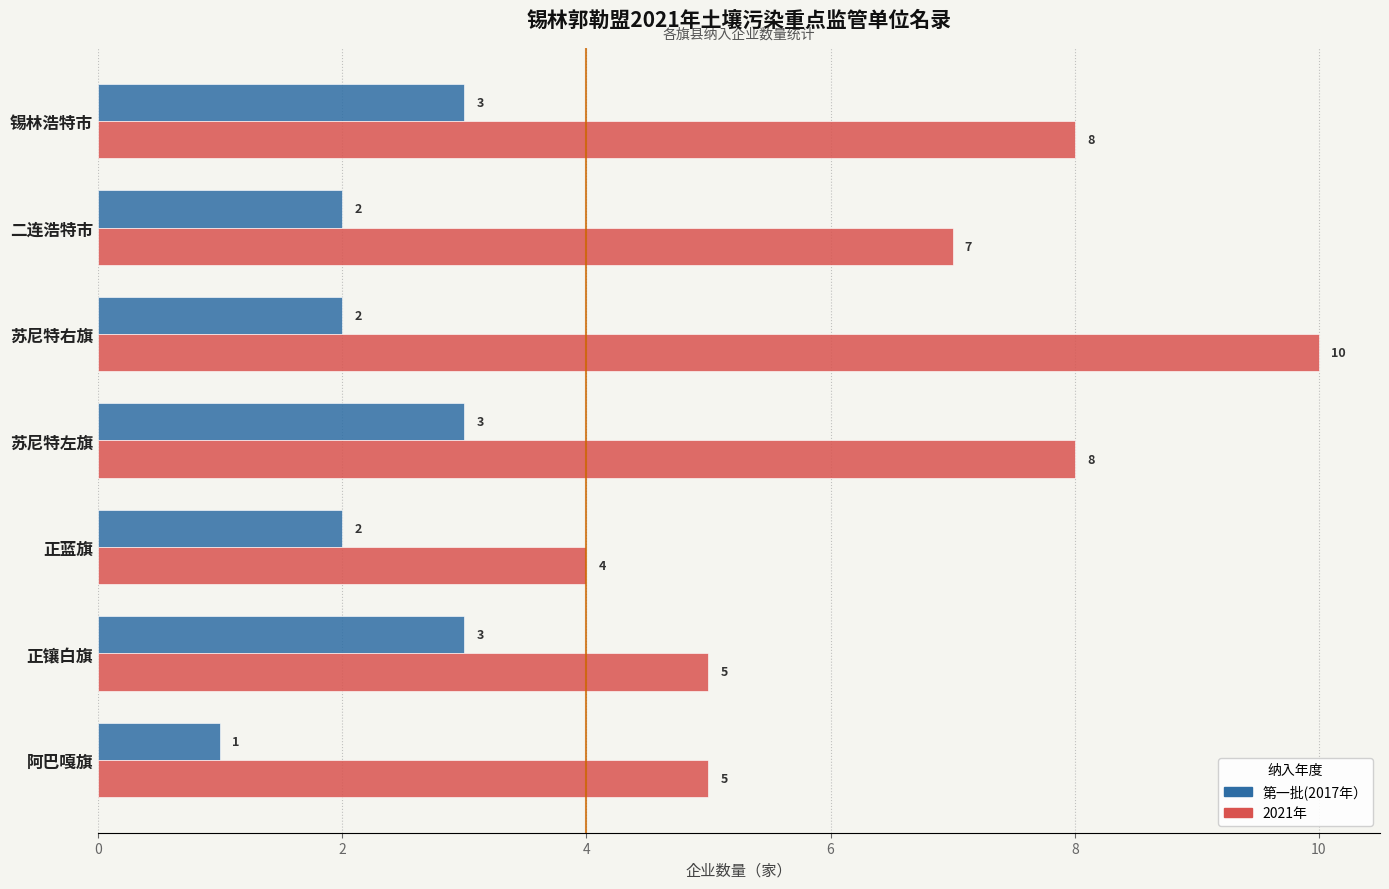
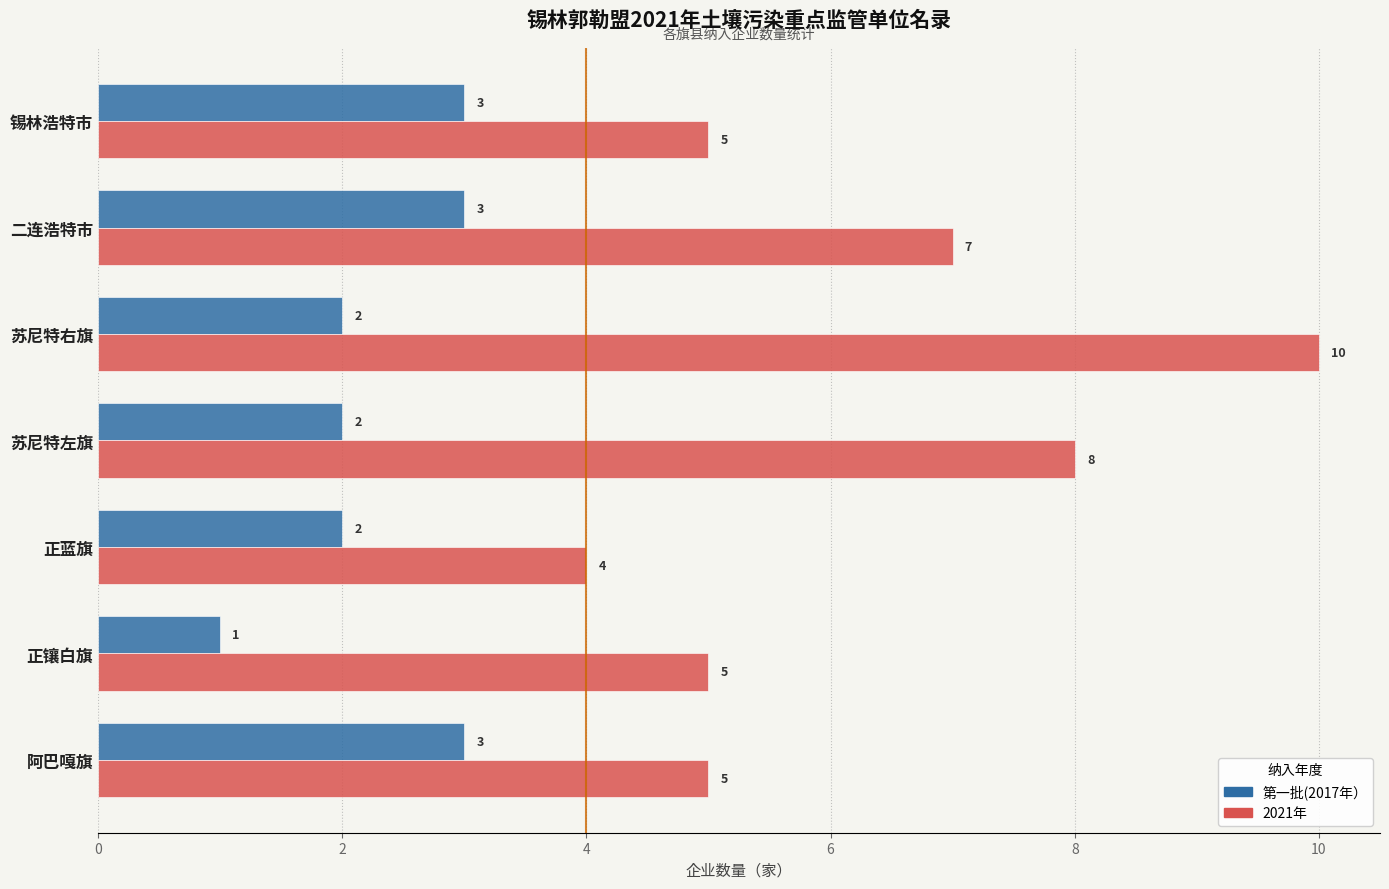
2021年, 锡林浩特市: 8 -> 5
第一批(2017年）, 二连浩特市: 2 -> 3
第一批(2017年）, 苏尼特左旗: 3 -> 2
第一批(2017年）, 正镶白旗: 3 -> 1
第一批(2017年）, 阿巴嘎旗: 1 -> 3
